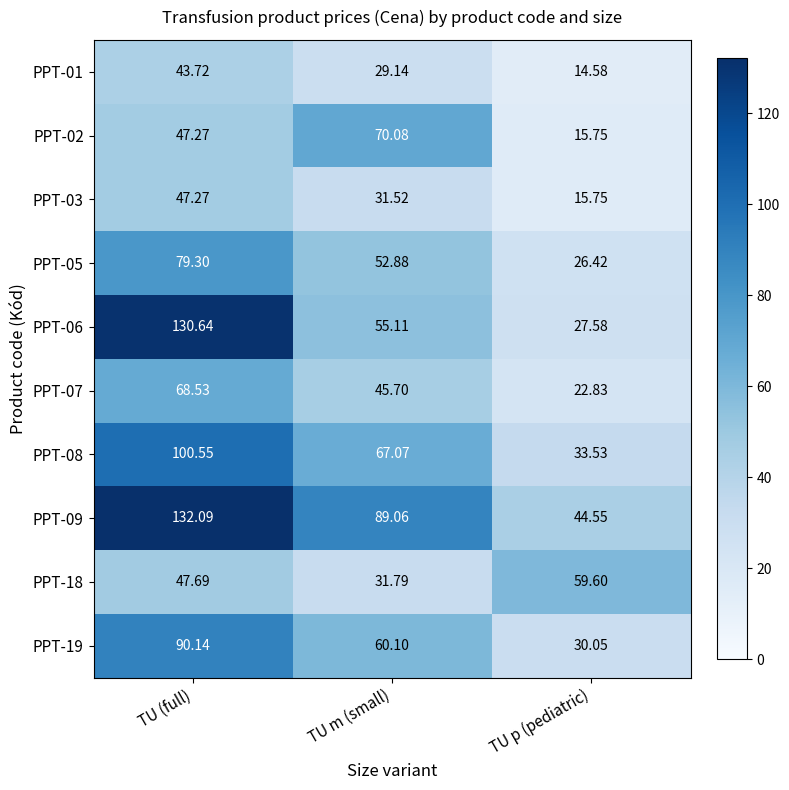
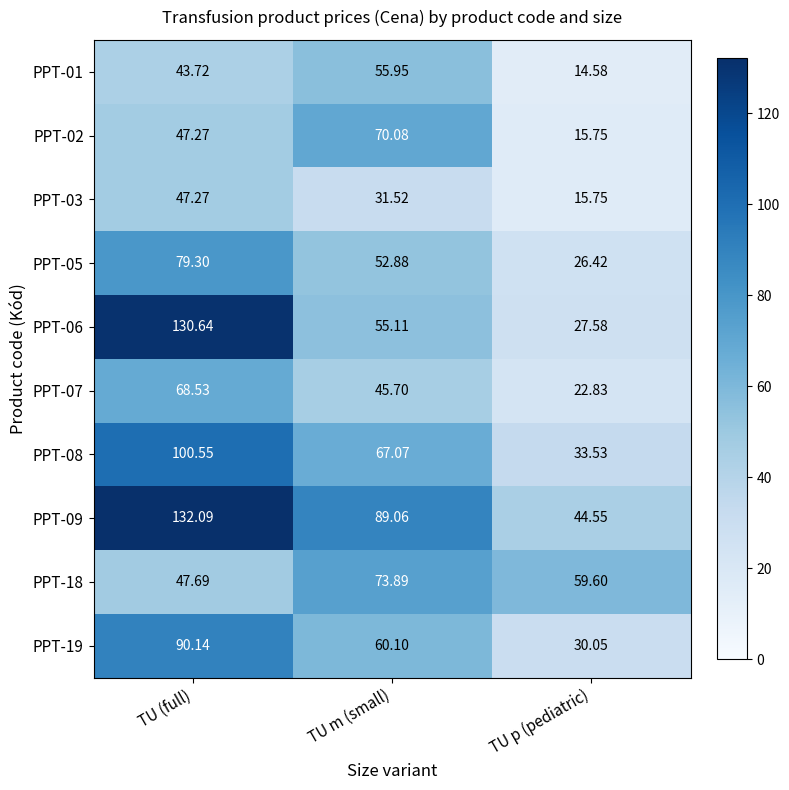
PPT-01, TU m (small): 29.14 -> 55.95
PPT-18, TU m (small): 31.79 -> 73.89
